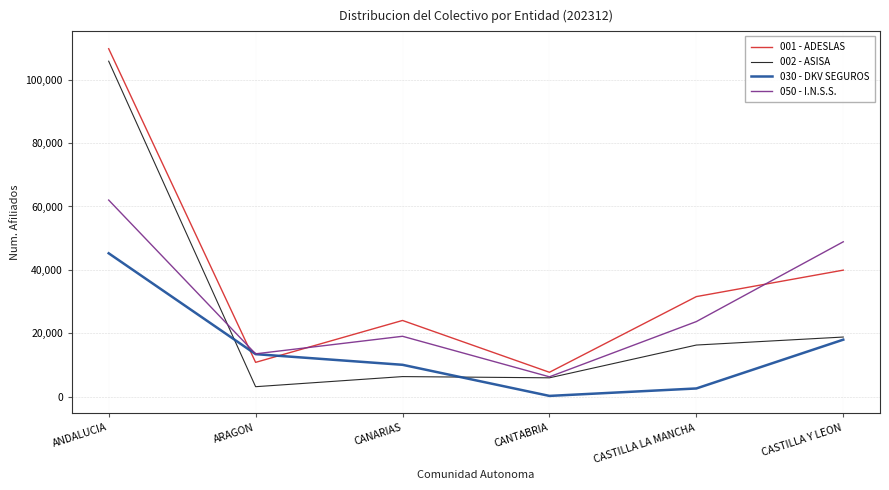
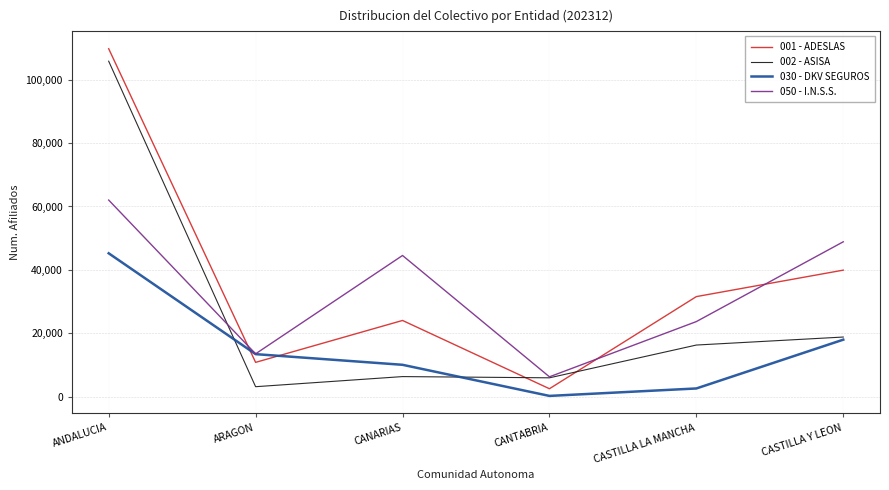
050 - I.N.S.S., CANARIAS: 19,000 -> 45,000
001 - ADESLAS, CANTABRIA: 8,000 -> 2,000
